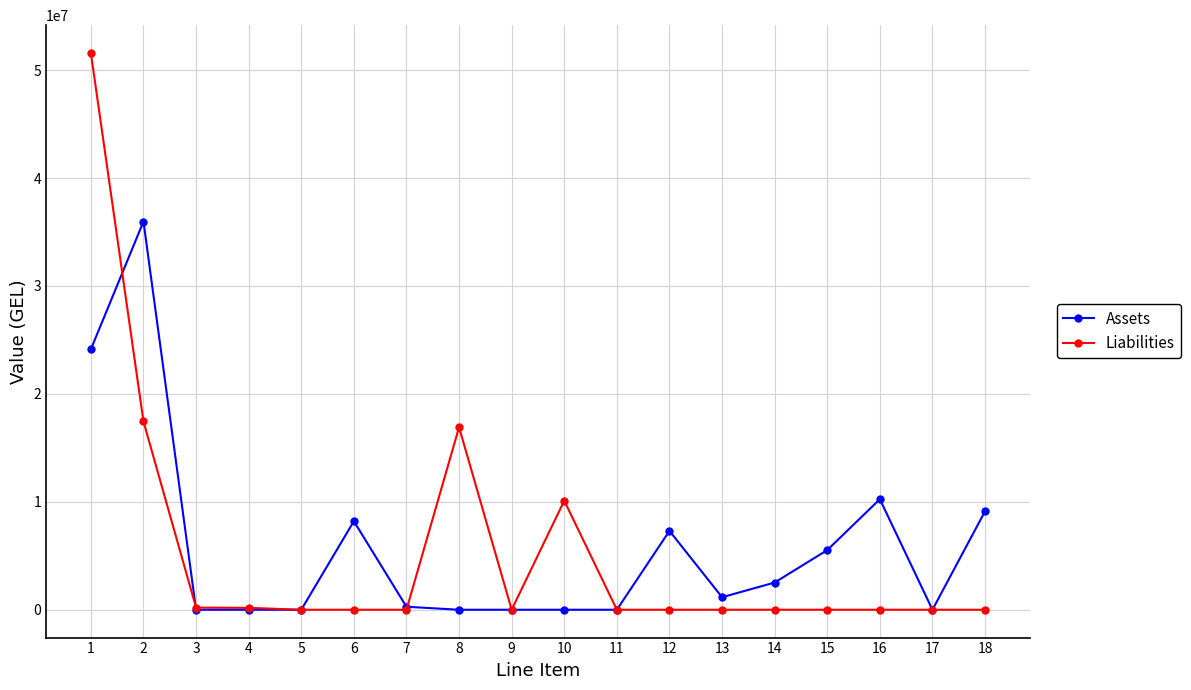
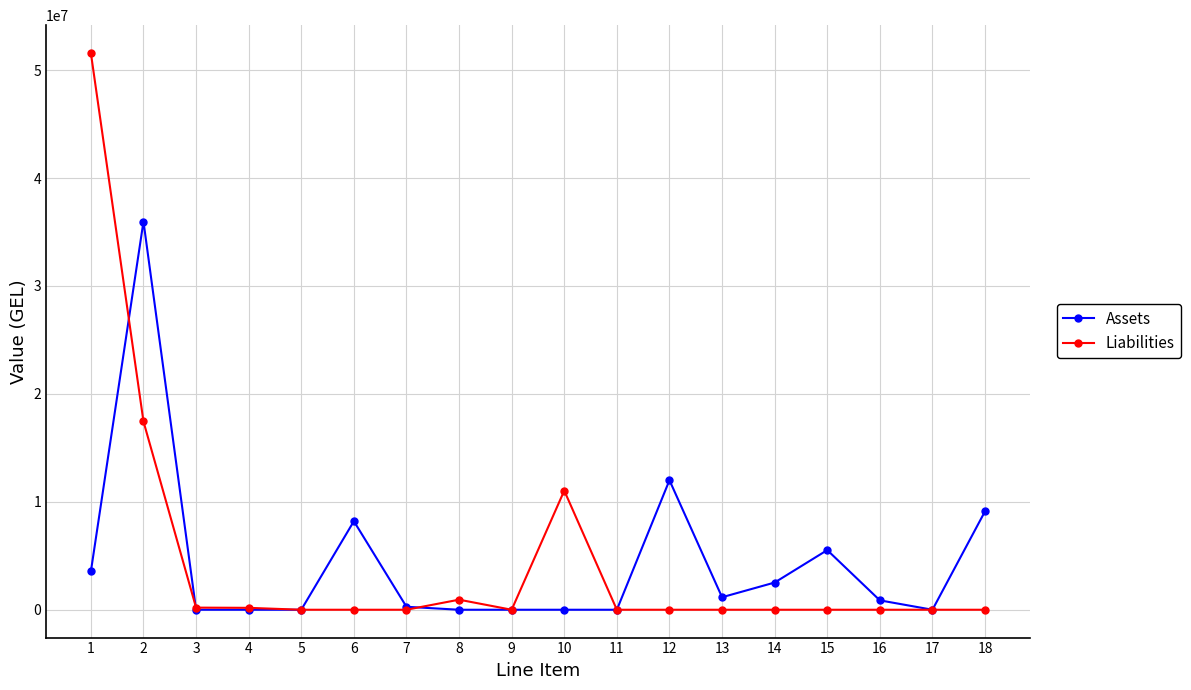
Assets, 1: 24100000 -> 3500000
Liabilities, 8: 16900000 -> 900000
Liabilities, 10: 10100000 -> 11000000
Assets, 12: 7300000 -> 12000000
Assets, 16: 10200000 -> 900000
